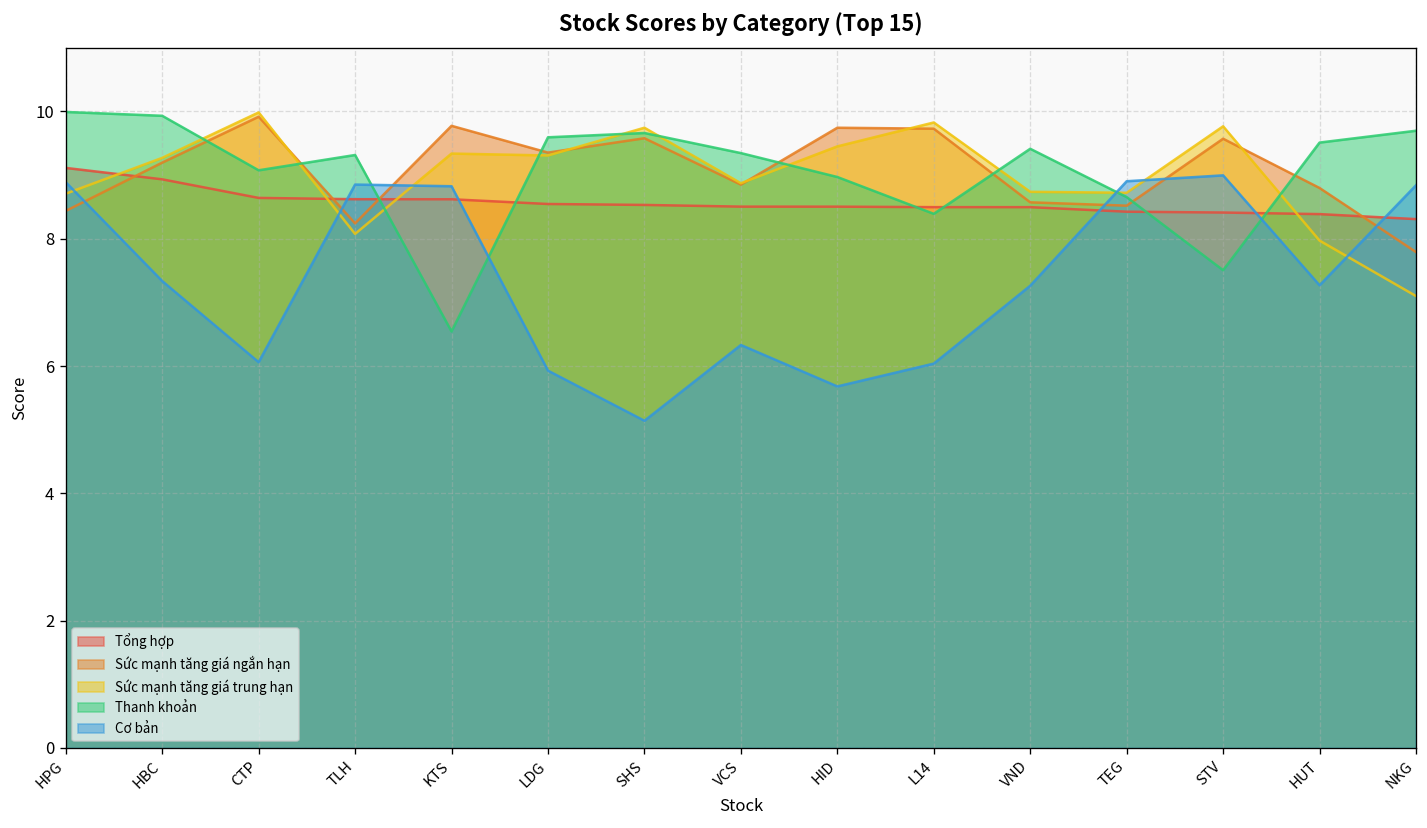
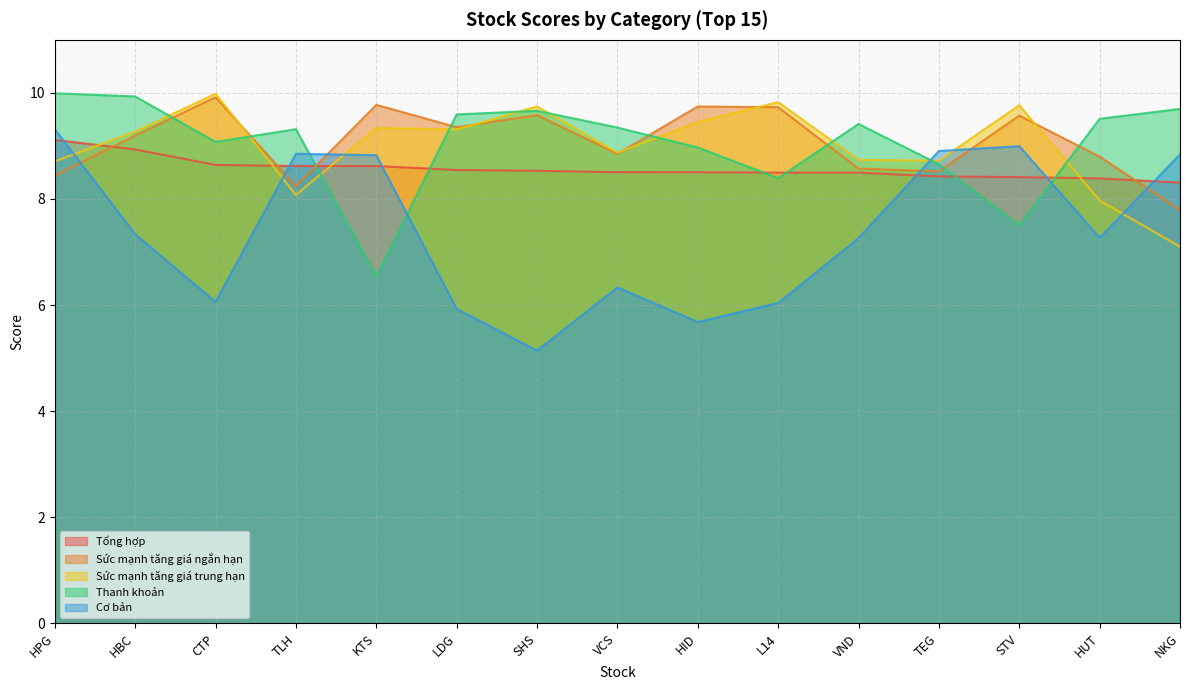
Cơ bản, HPG: 8.9 -> 9.3
